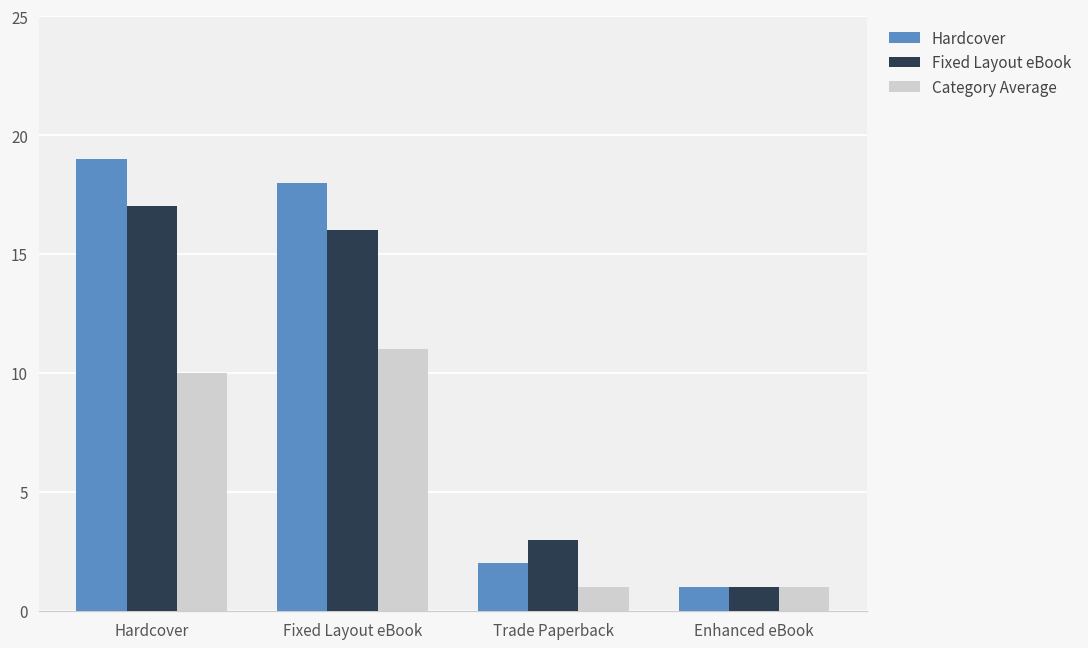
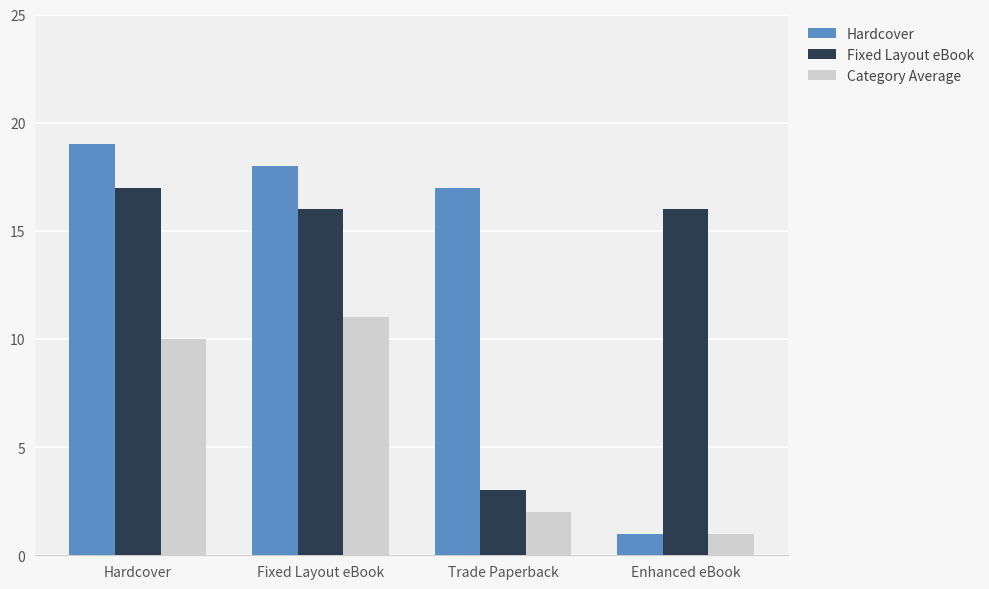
Hardcover, Trade Paperback: 2 -> 17
Category Average, Trade Paperback: 1 -> 2
Fixed Layout eBook, Enhanced eBook: 1 -> 16
